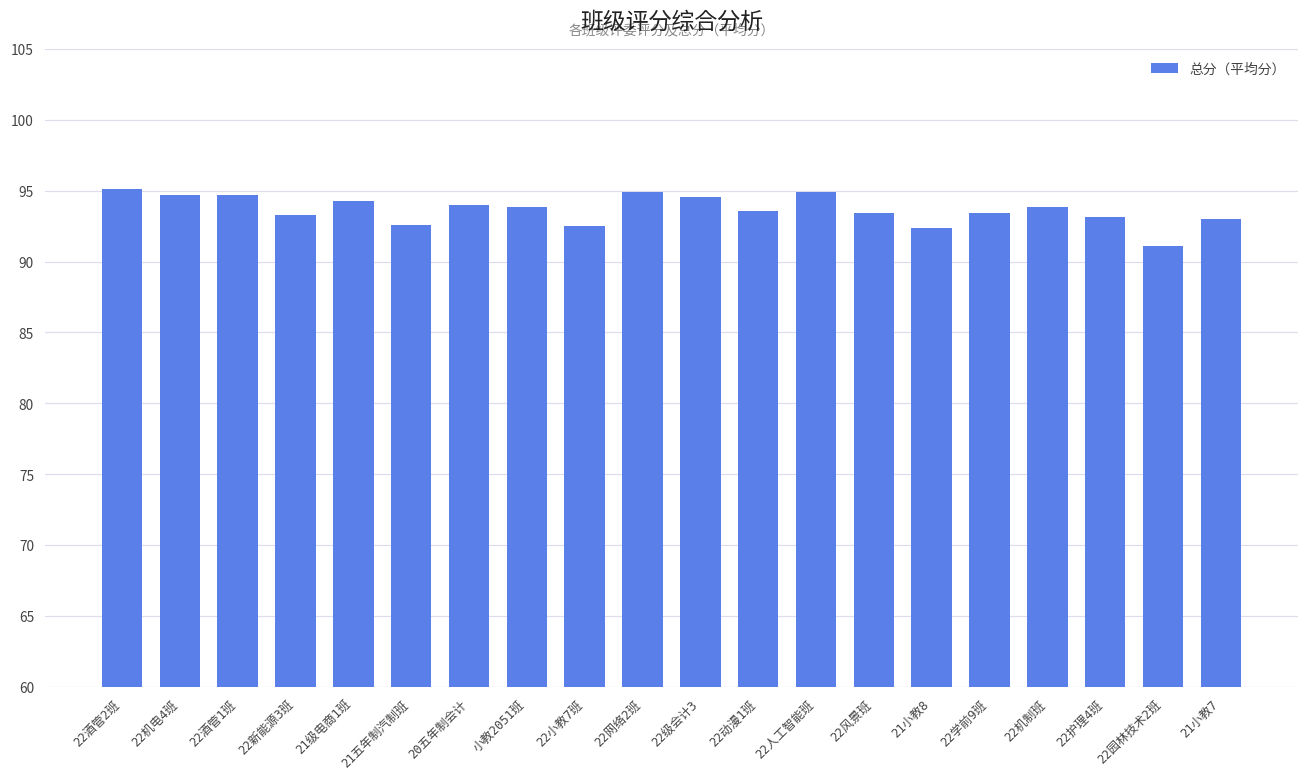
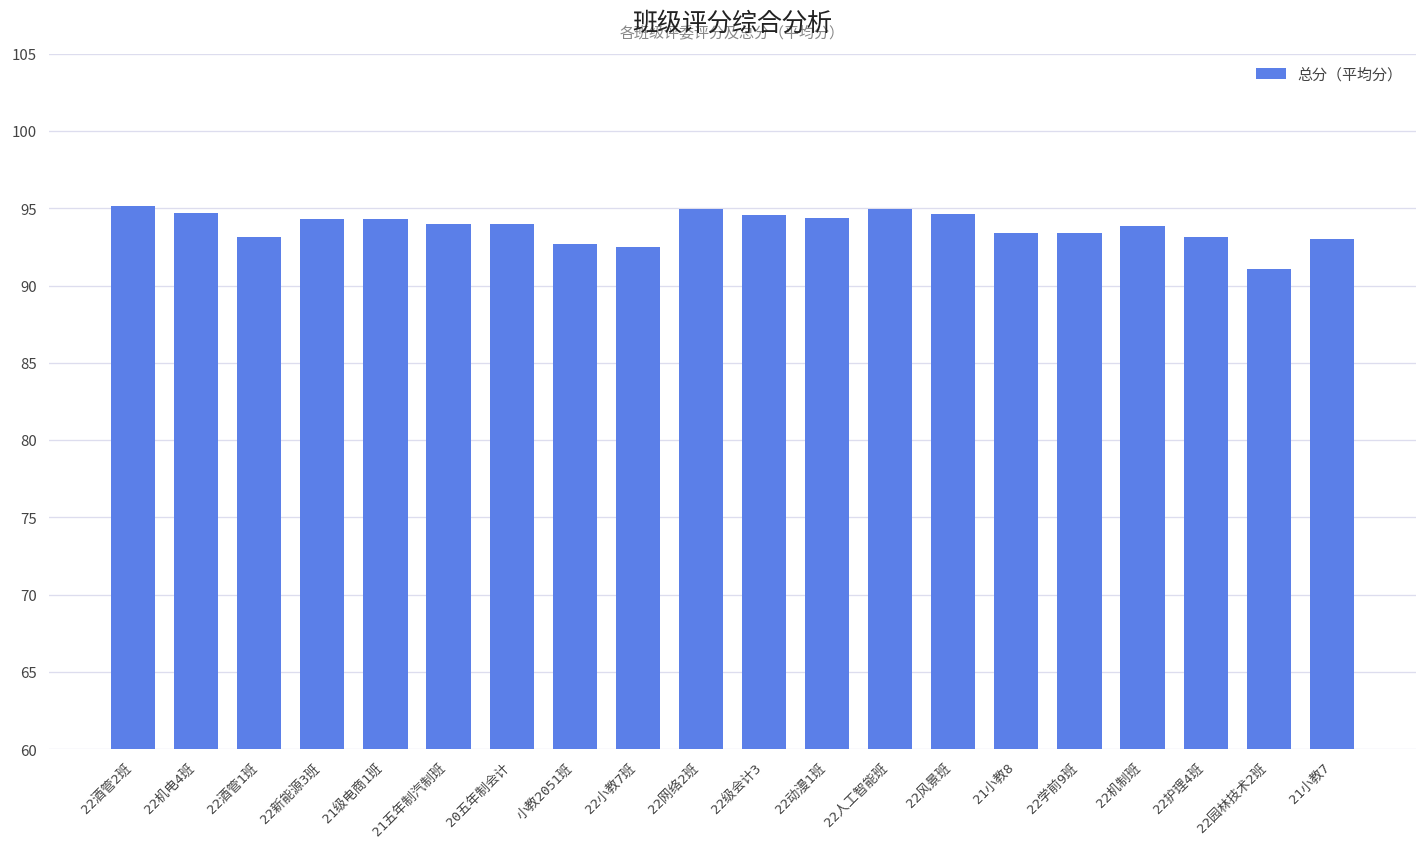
22酒管1班: 94.7 -> 93.1
22新能源3班: 93.3 -> 94.3
21五年制汽制班: 92.6 -> 94.0
小教2051班: 93.9 -> 92.7
22动漫1班: 93.6 -> 94.4
22风景班: 93.4 -> 94.7
21小教8: 92.3 -> 93.4
